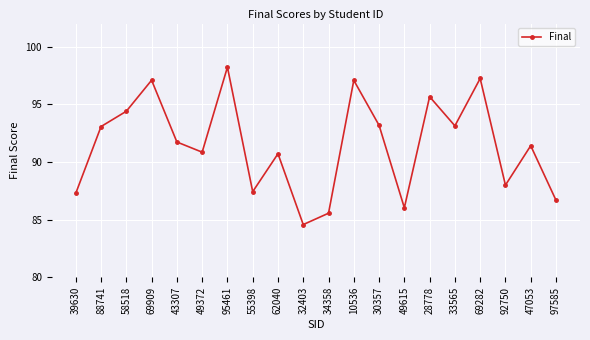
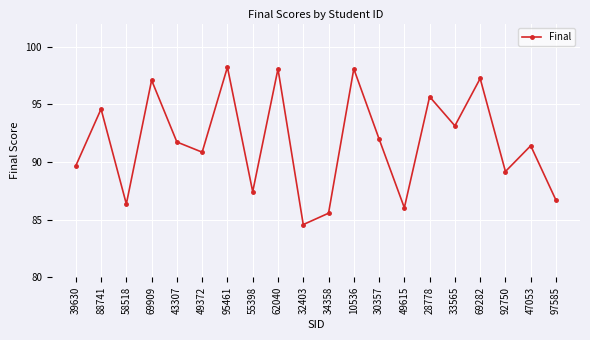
39630: 87.3 -> 89.7
88741: 93.1 -> 94.6
58518: 94.4 -> 86.4
62040: 90.7 -> 98.1
10536: 97.1 -> 98.1
30357: 93.2 -> 92.0
92750: 88.0 -> 89.2
